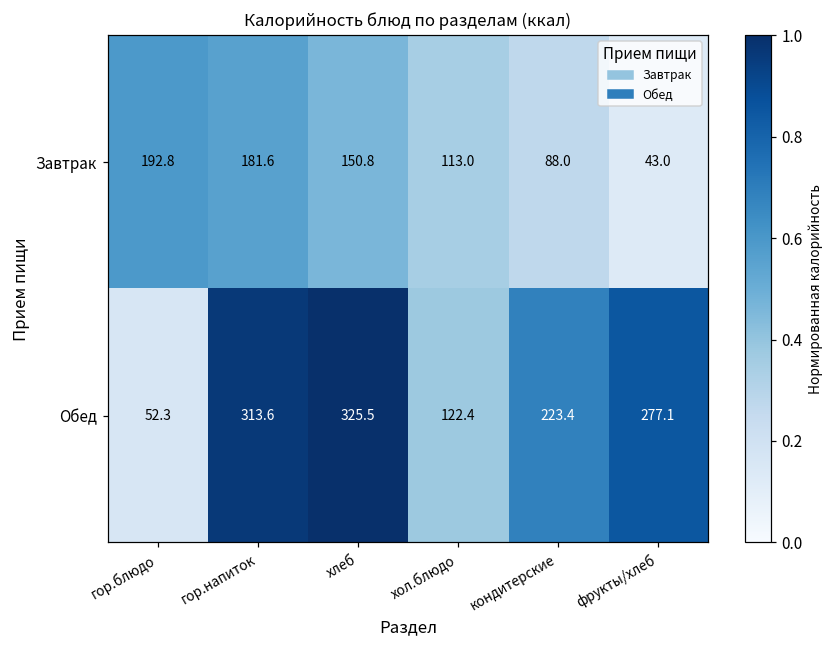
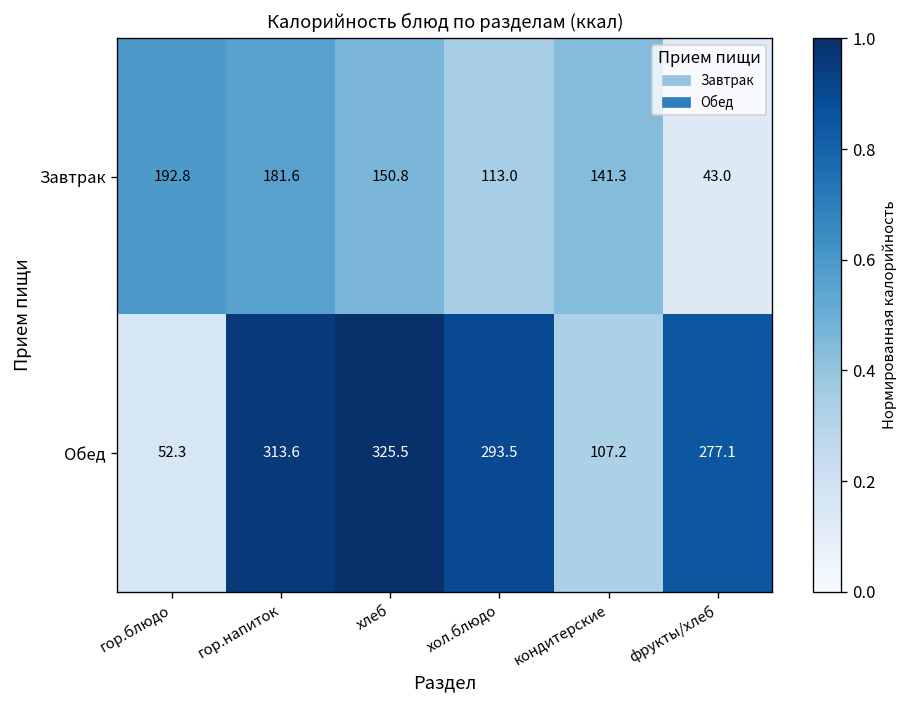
Завтрак, кондитерские: 88.0 -> 141.3
Обед, хол.блюдо: 122.4 -> 293.5
Обед, кондитерские: 223.4 -> 107.2
